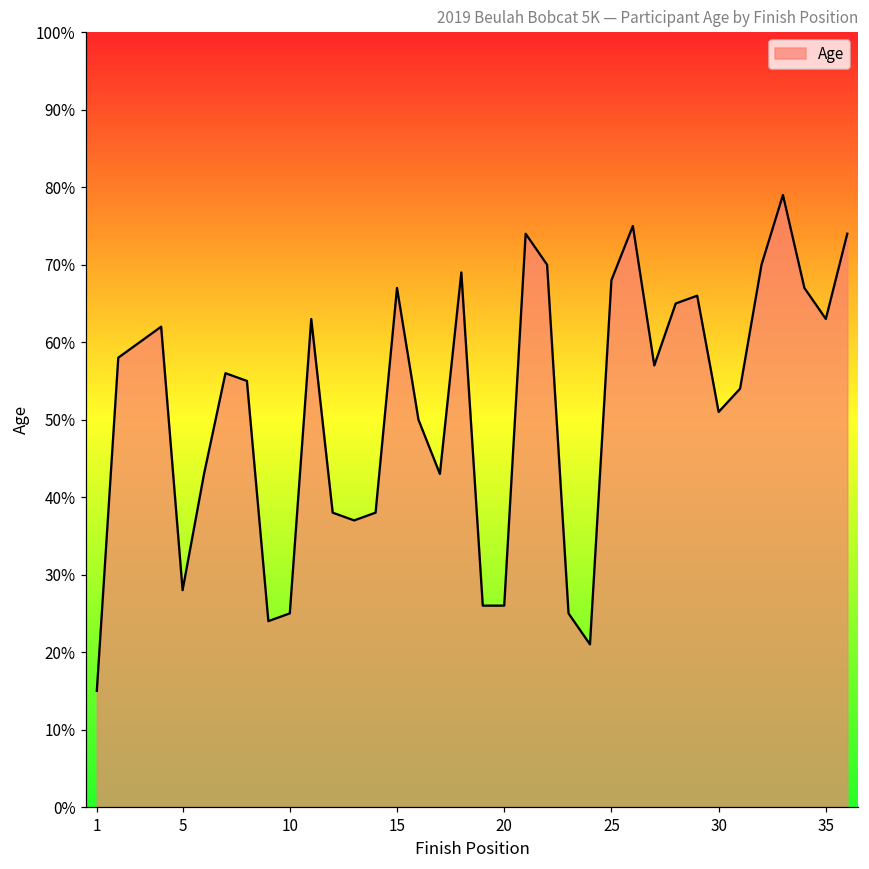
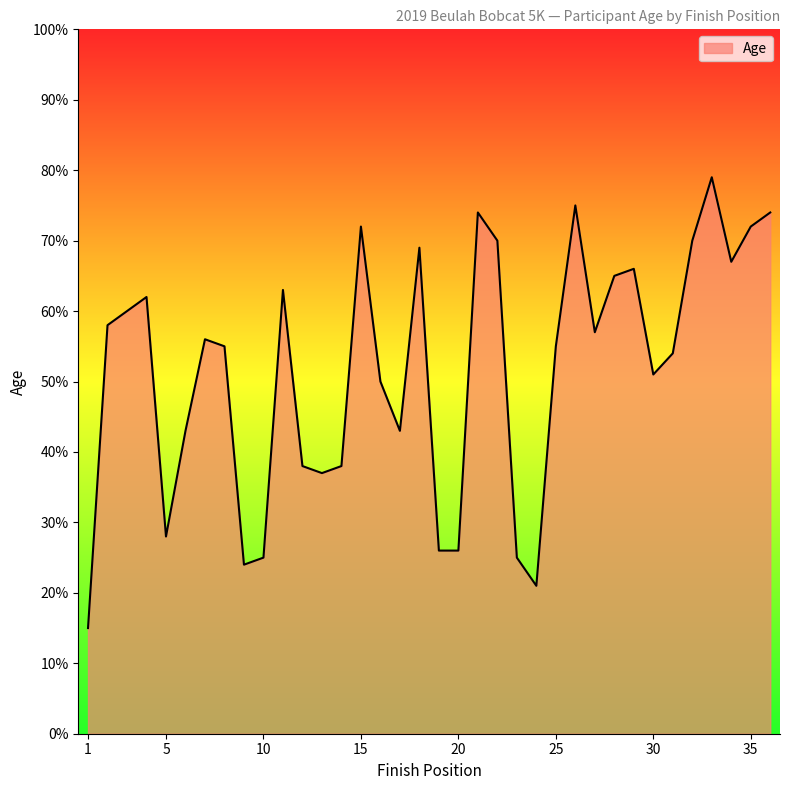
15: 67% -> 72%
25: 68% -> 55%
35: 63% -> 72%
